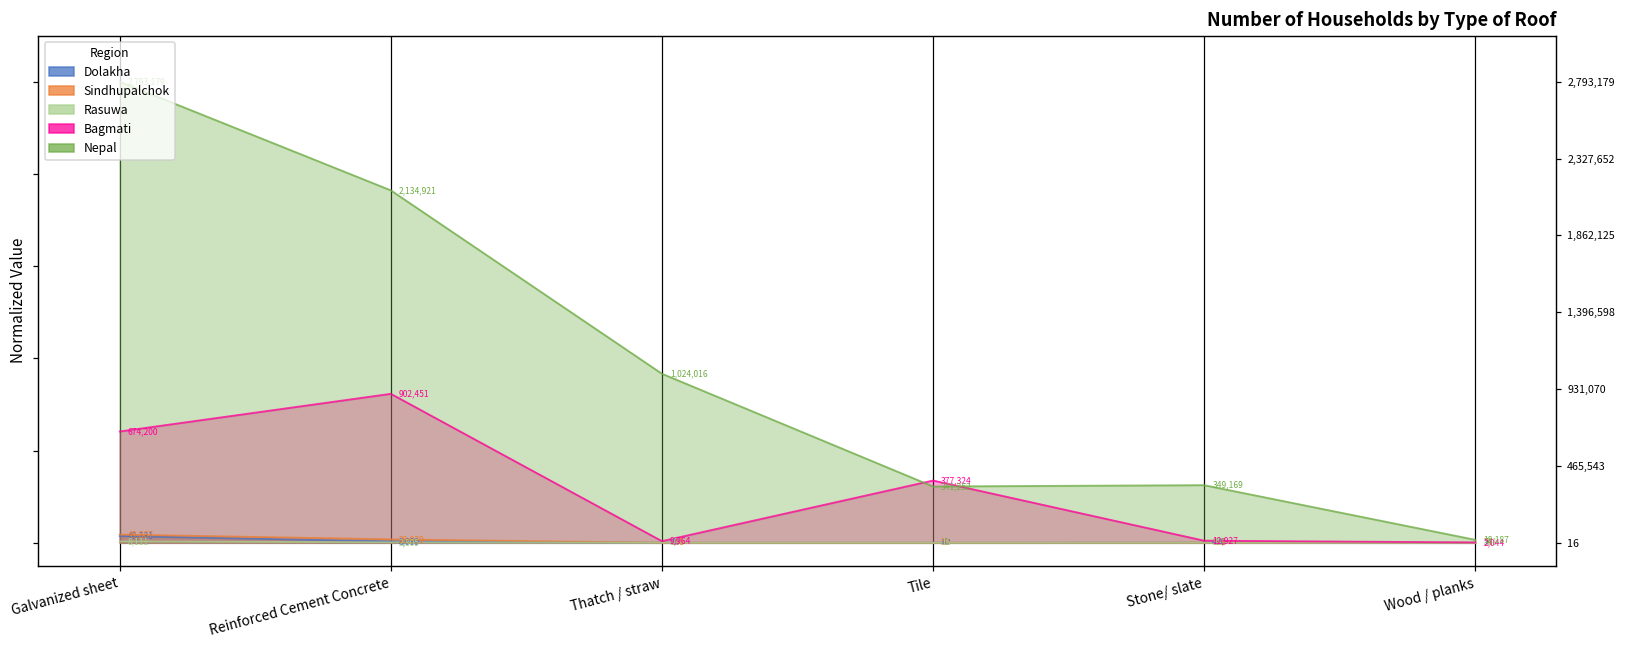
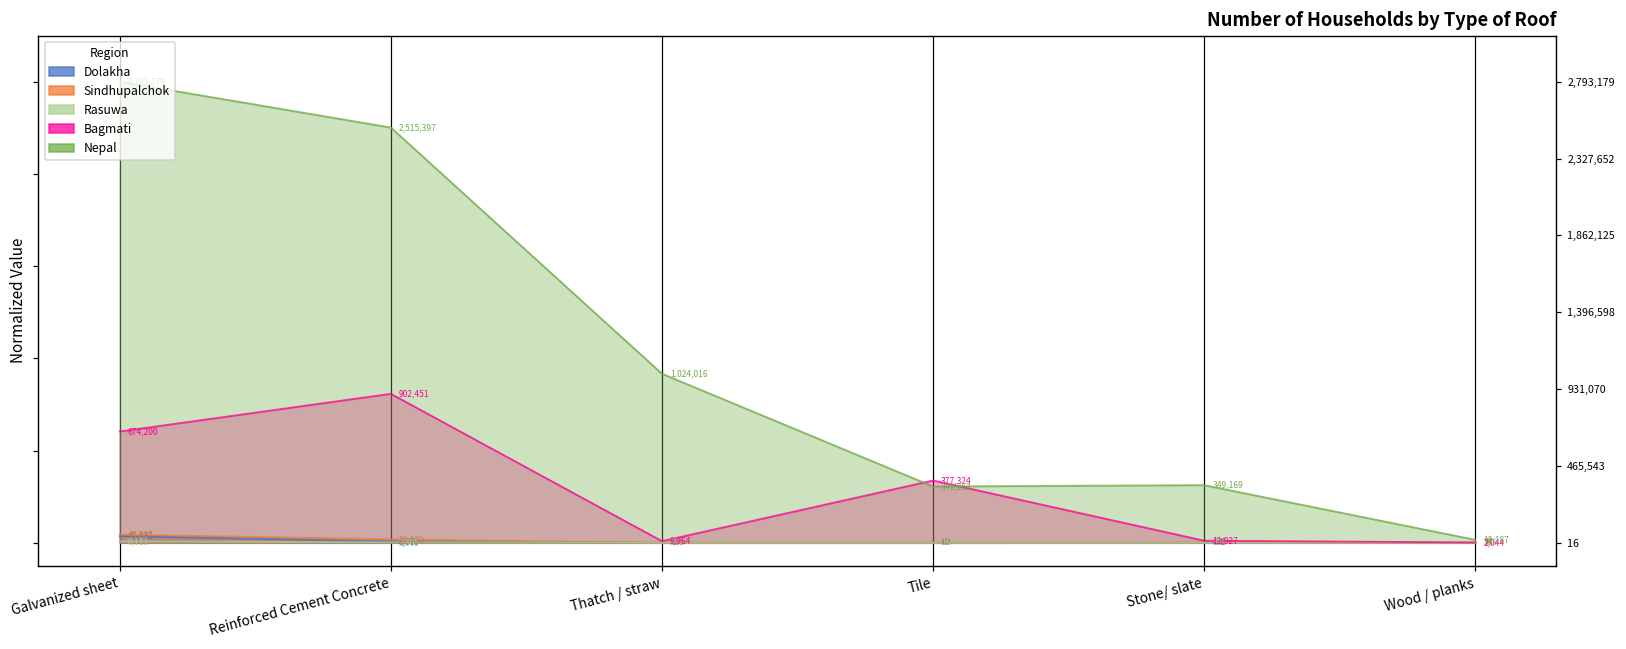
Nepal, Reinforced Cement Concrete: 2,134,921 -> 2,515,397
